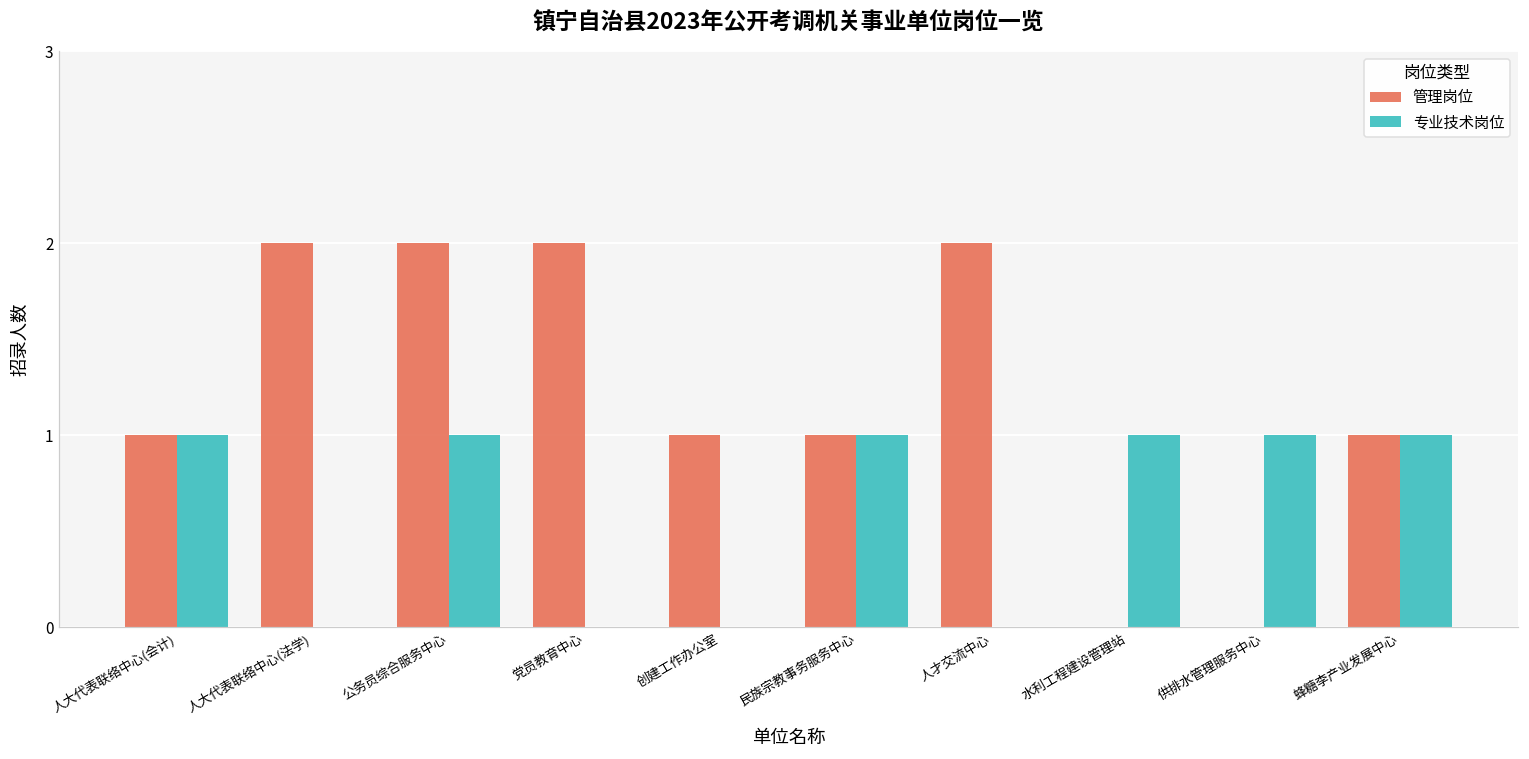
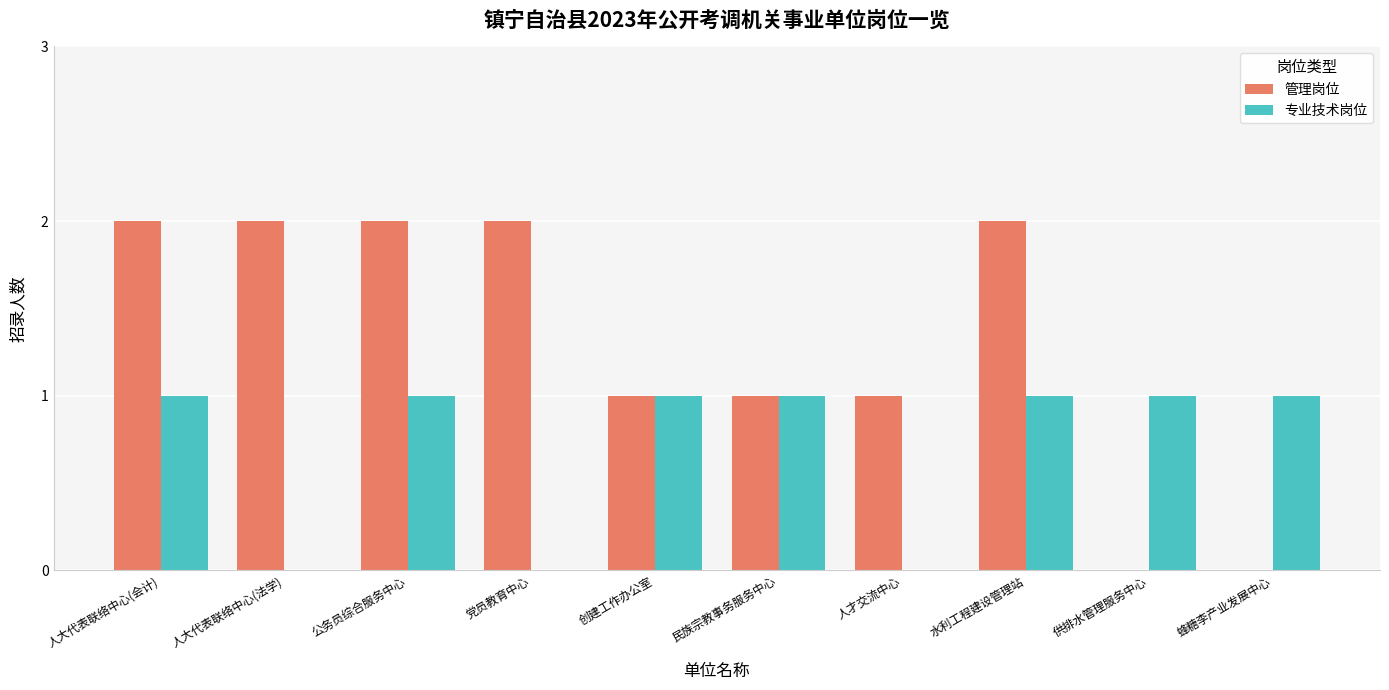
管理岗位, 人大代表联络中心(会计): 1 -> 2
专业技术岗位, 创建工作办公室: 0 -> 1
管理岗位, 人才交流中心: 2 -> 1
管理岗位, 水利工程建设管理站: 0 -> 2
管理岗位, 蜂糖李产业发展中心: 1 -> 0
